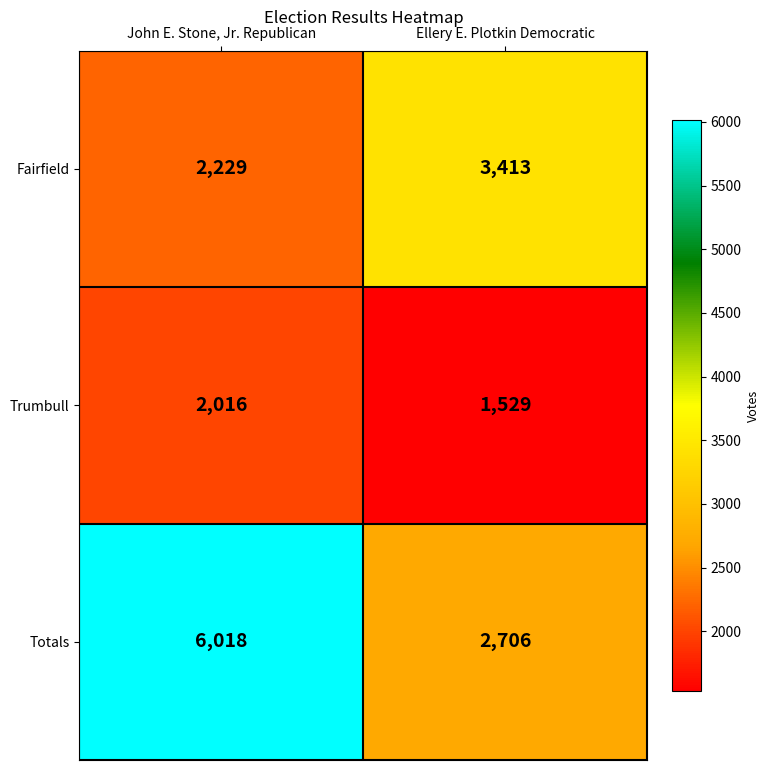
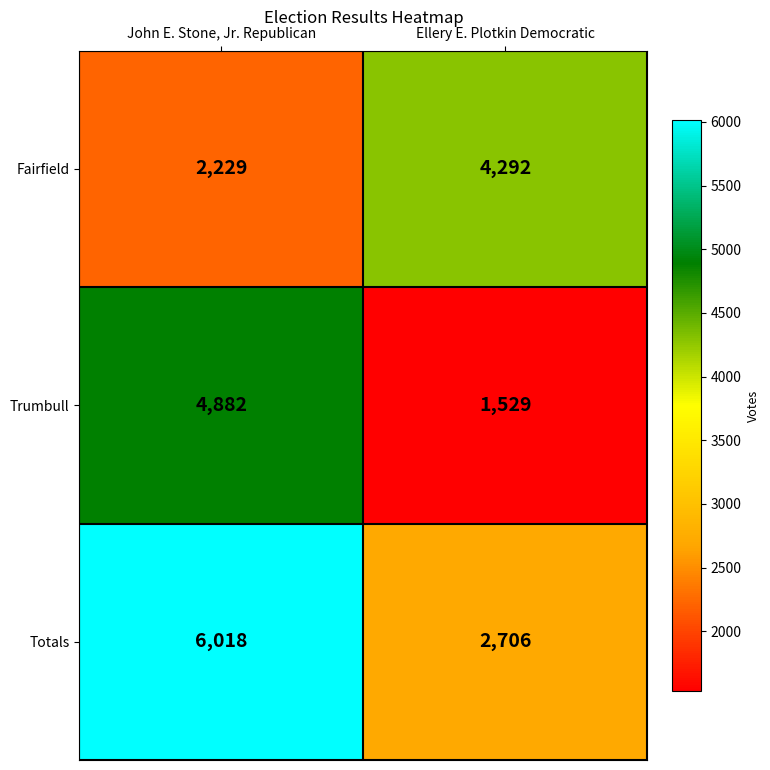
Fairfield, Ellery E. Plotkin Democratic: 3,413 -> 4,292
Trumbull, John E. Stone, Jr. Republican: 2,016 -> 4,882
